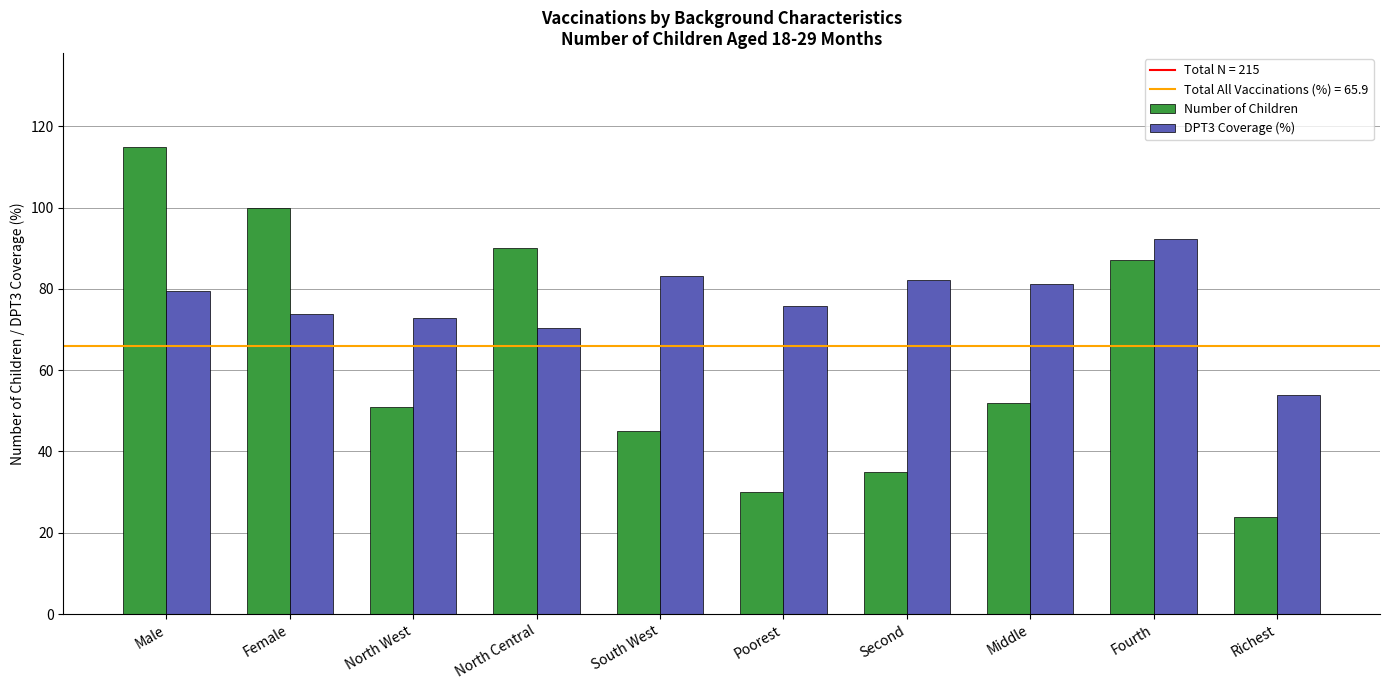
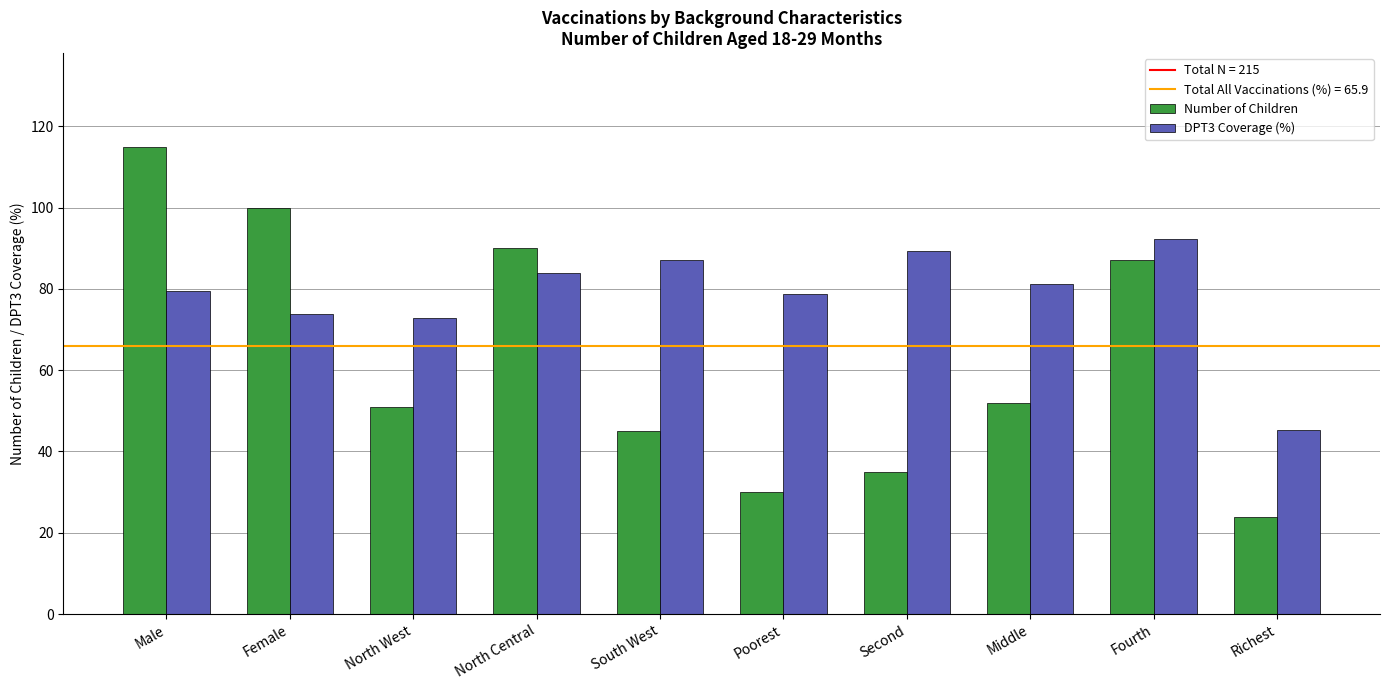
DPT3 Coverage (%), North Central: 70 -> 84
DPT3 Coverage (%), South West: 83 -> 87
DPT3 Coverage (%), Poorest: 76 -> 79
DPT3 Coverage (%), Second: 82 -> 89
DPT3 Coverage (%), Richest: 54 -> 45
